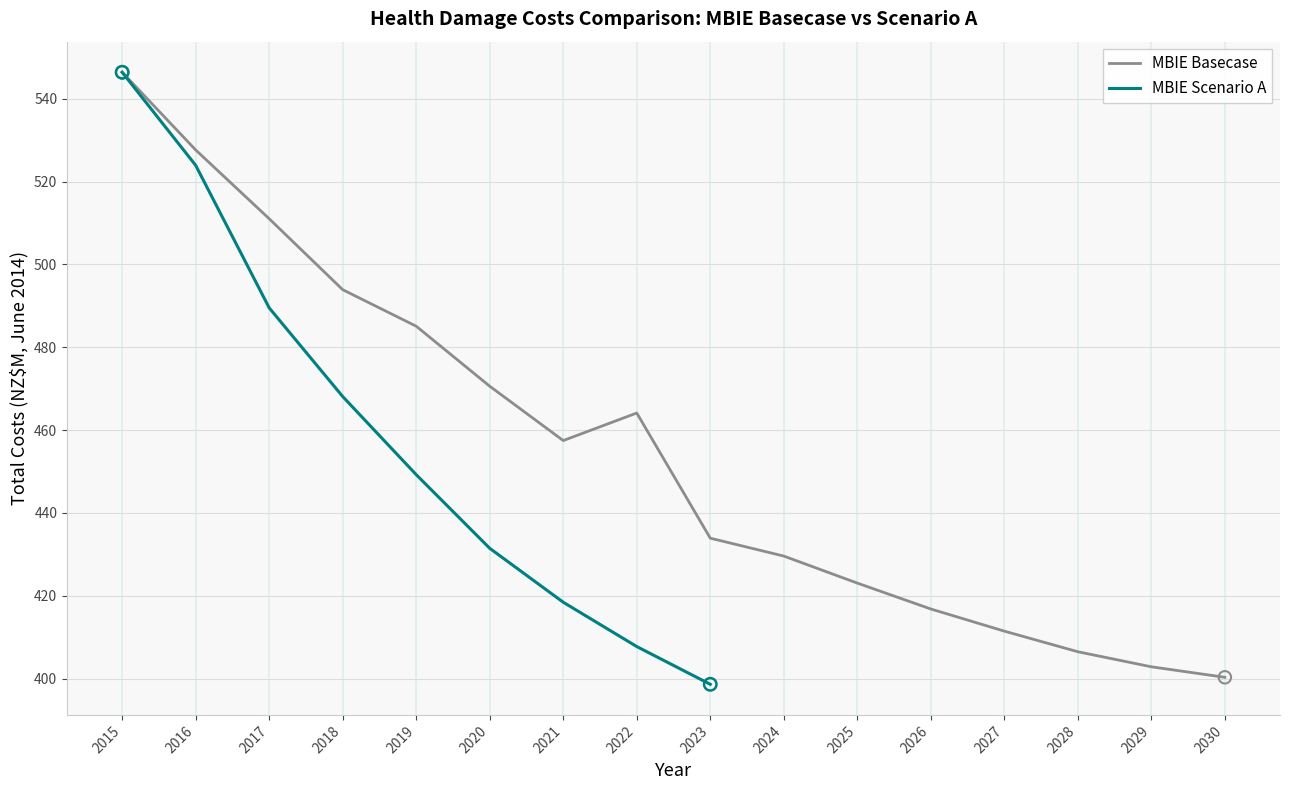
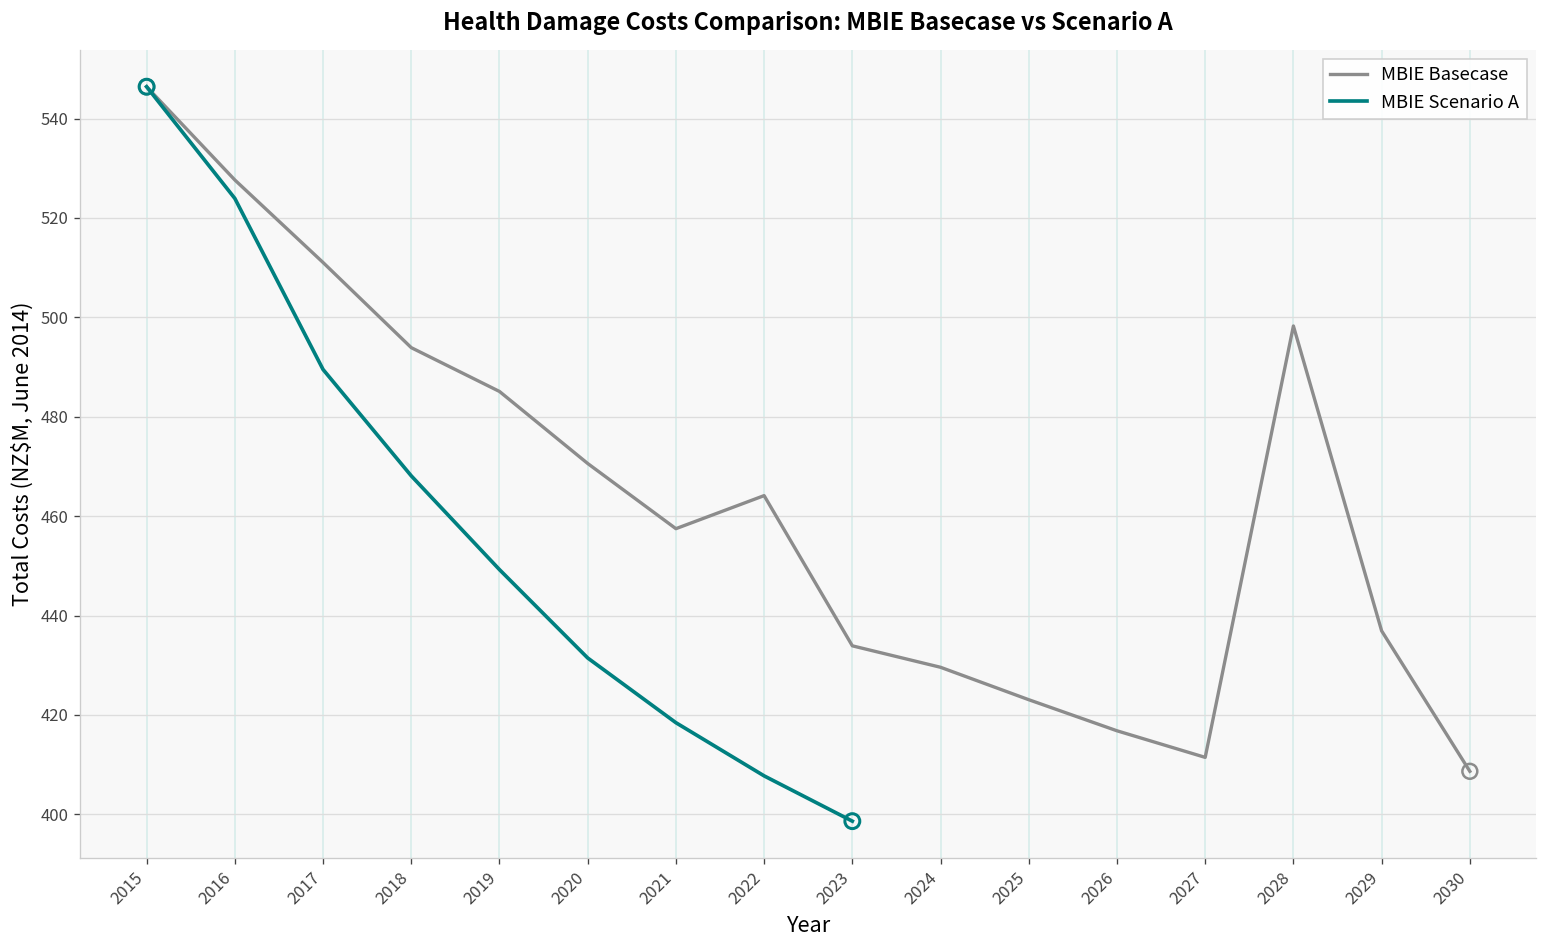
MBIE Basecase, 2028: 406 -> 498
MBIE Basecase, 2029: 403 -> 437
MBIE Basecase, 2030: 400 -> 409
